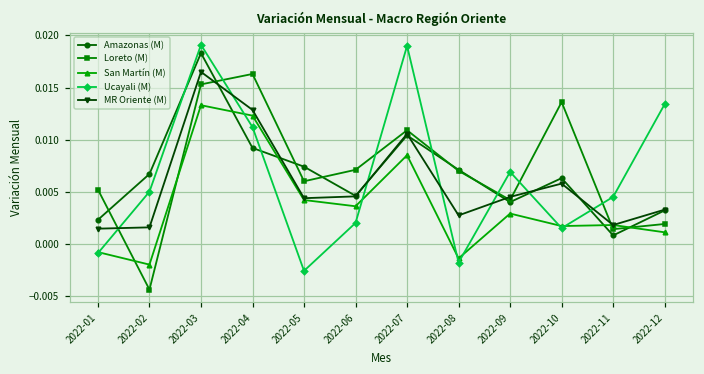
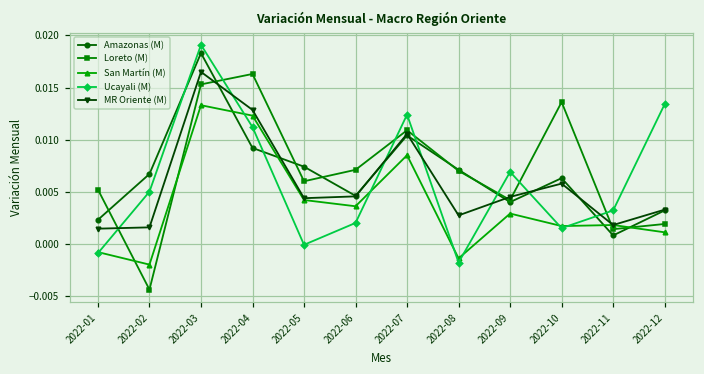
Ucayali (M), 2022-05: -0.003 -> 0.000
Ucayali (M), 2022-07: 0.019 -> 0.012
Ucayali (M), 2022-11: 0.005 -> 0.003
